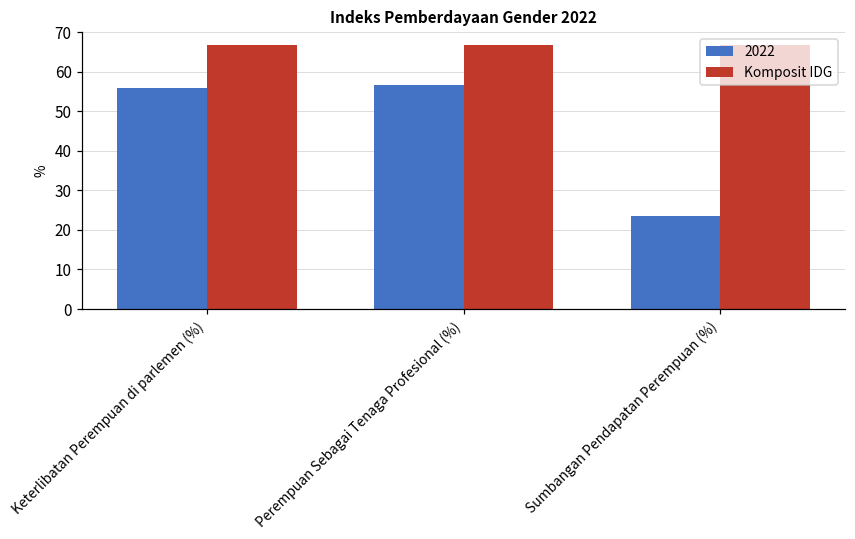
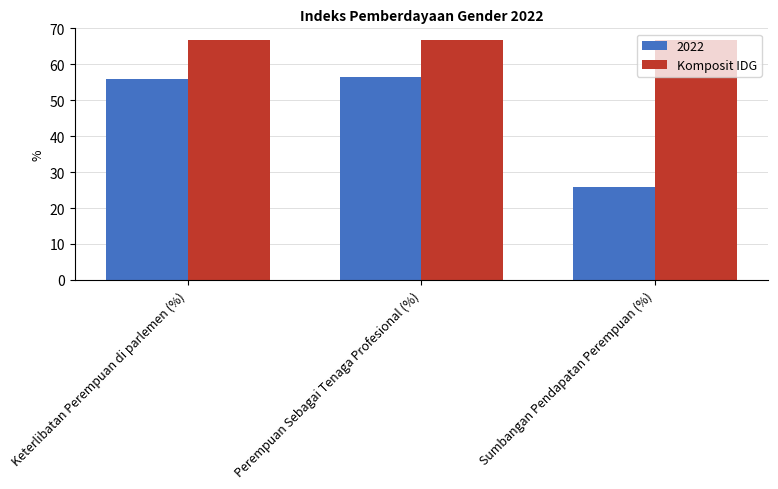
2022, Sumbangan Pendapatan Perempuan (%): 23 -> 26
